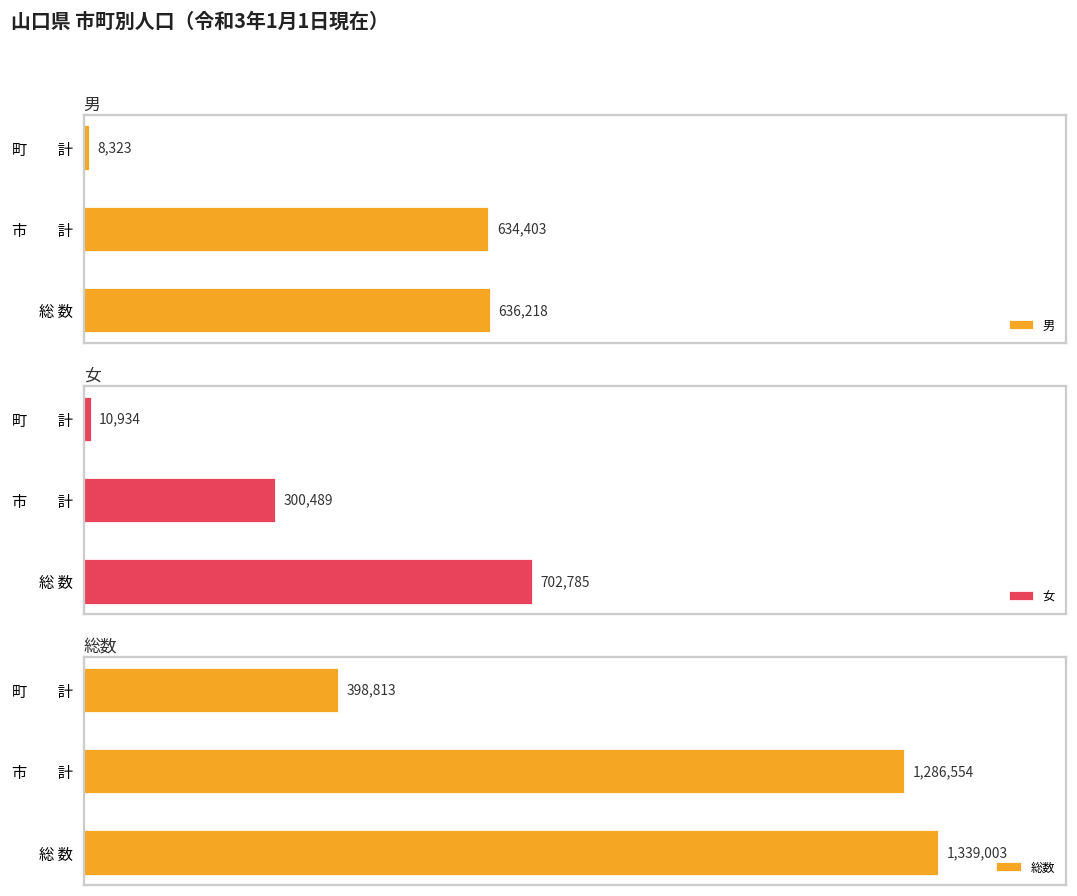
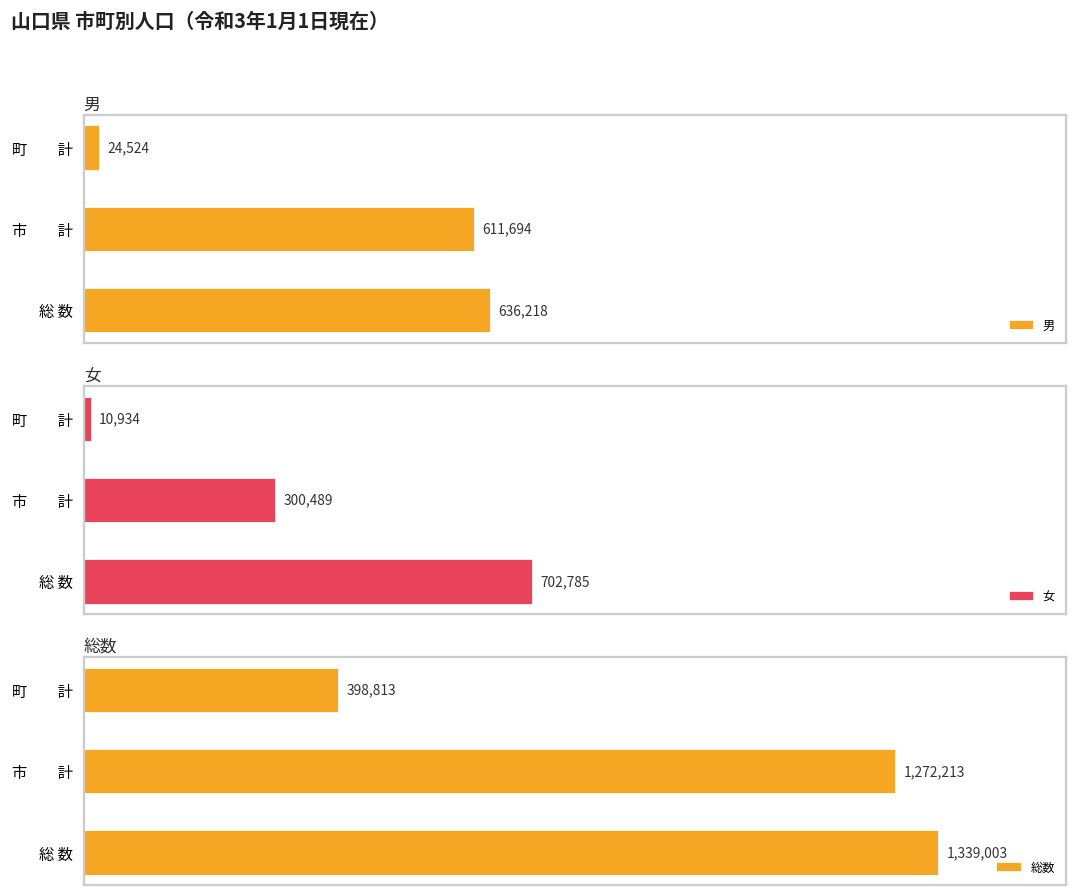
男, 町 計: 8,323 -> 24,524
男, 市 計: 634,403 -> 611,694
総数, 市 計: 1,286,554 -> 1,272,213
